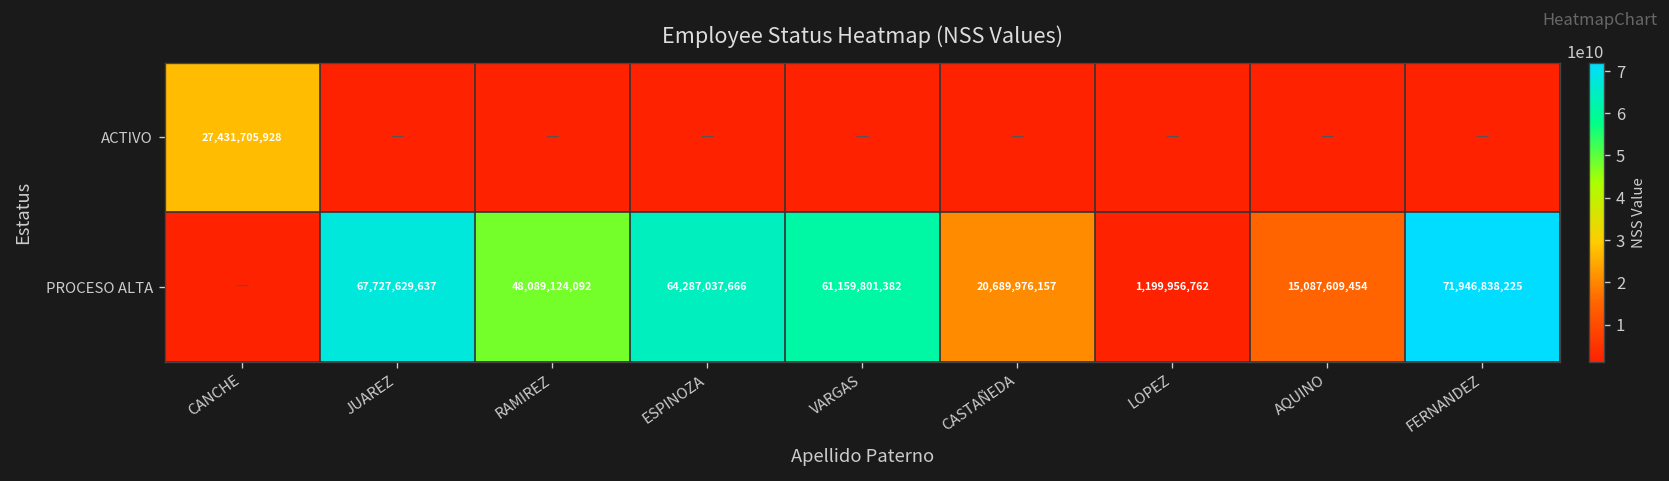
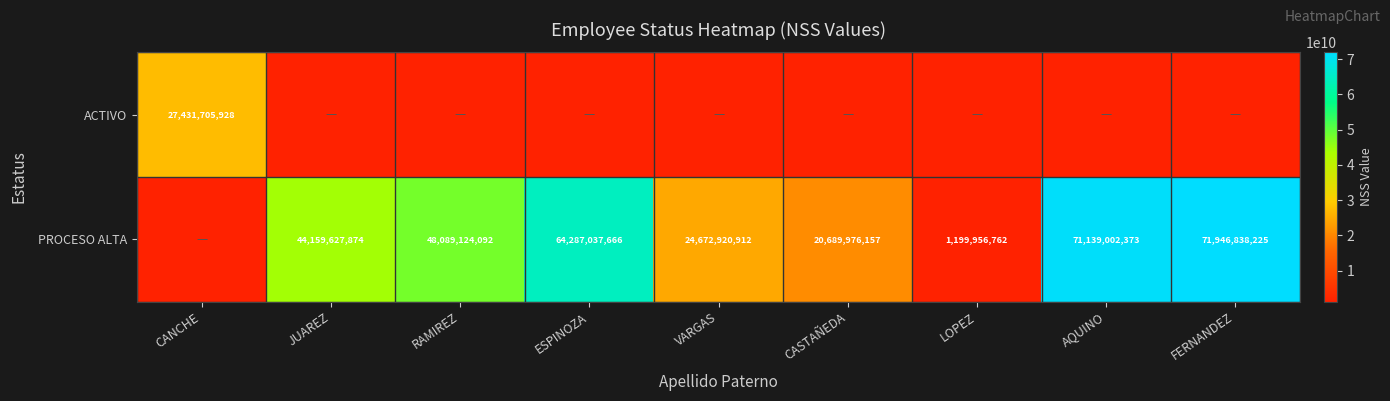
PROCESO ALTA, JUAREZ: 67,727,629,637 -> 44,159,627,874
PROCESO ALTA, VARGAS: 61,159,801,382 -> 24,672,920,912
PROCESO ALTA, AQUINO: 15,087,609,454 -> 71,139,002,373
